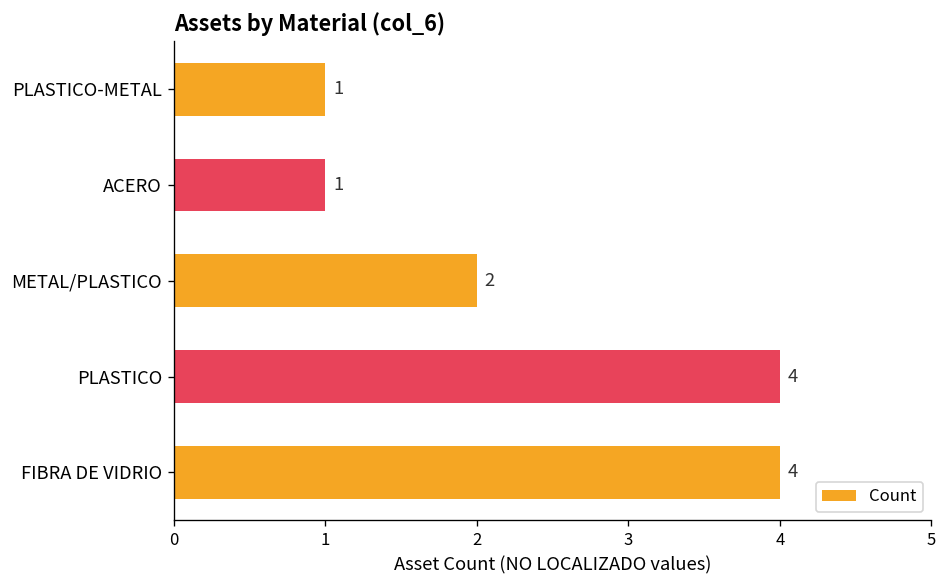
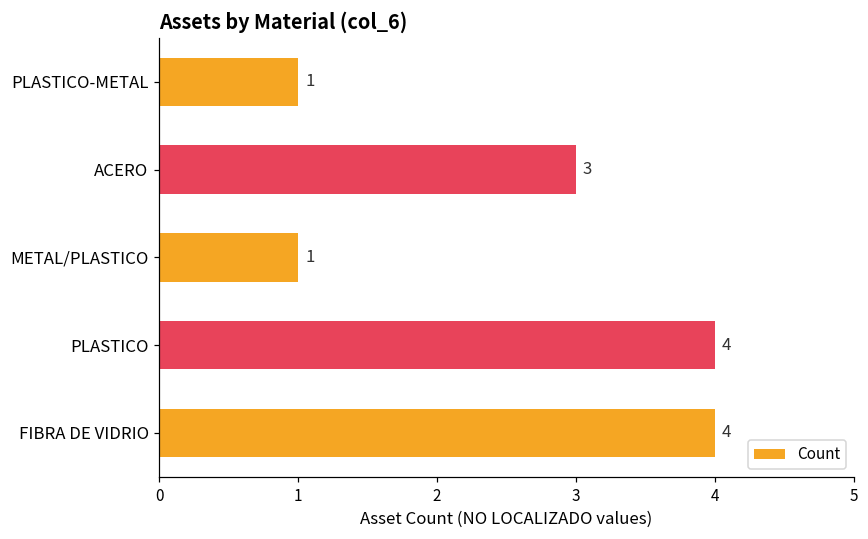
ACERO: 1 -> 3
METAL/PLASTICO: 2 -> 1
